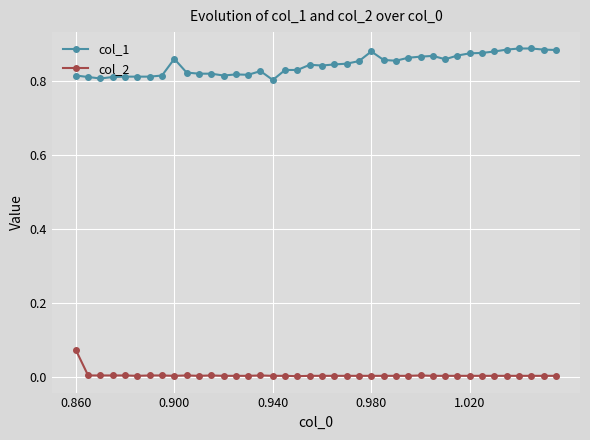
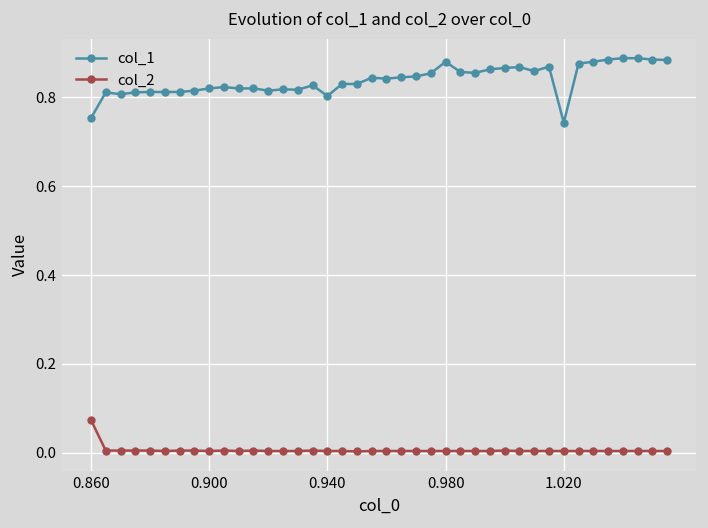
col_1, 0.860: 0.82 -> 0.75
col_1, 0.900: 0.86 -> 0.82
col_1, 1.020: 0.88 -> 0.74
